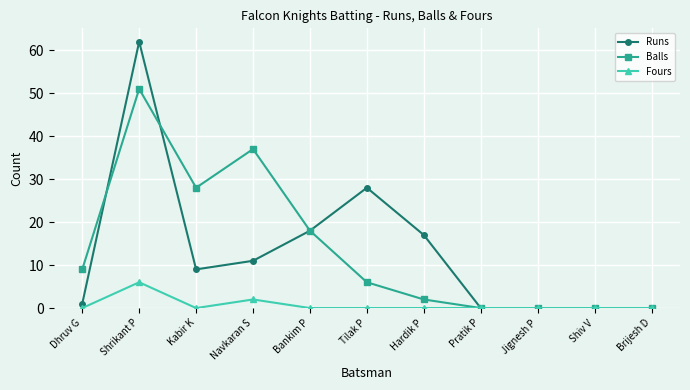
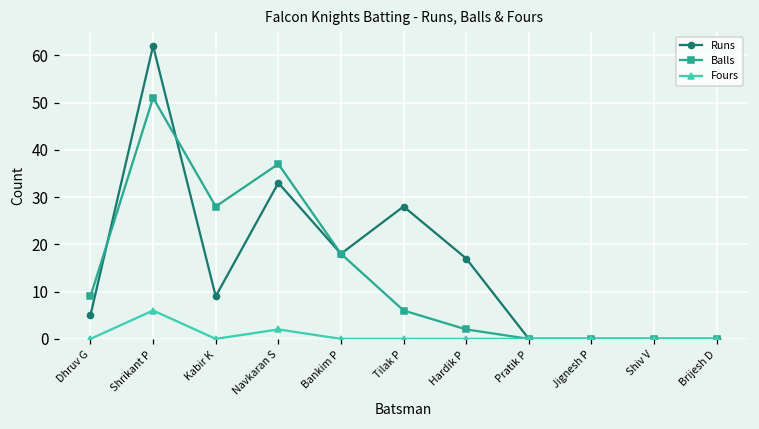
Runs, Dhruv G: 1 -> 5
Runs, Navkaran S: 11 -> 33
